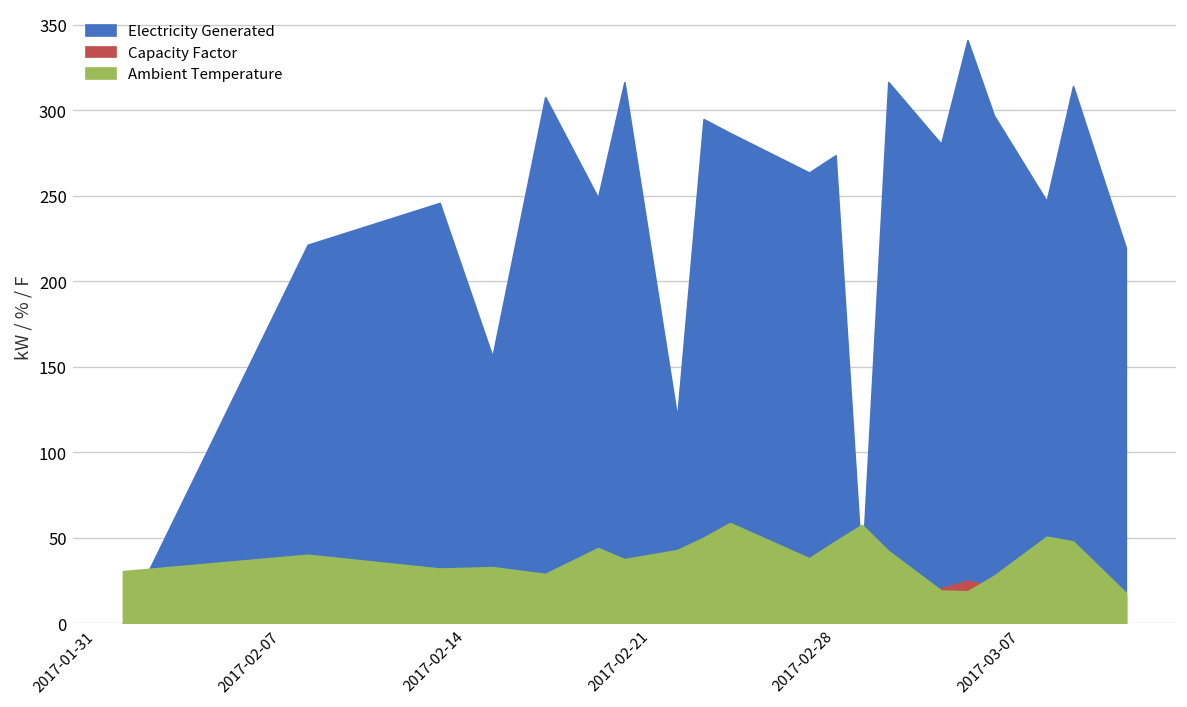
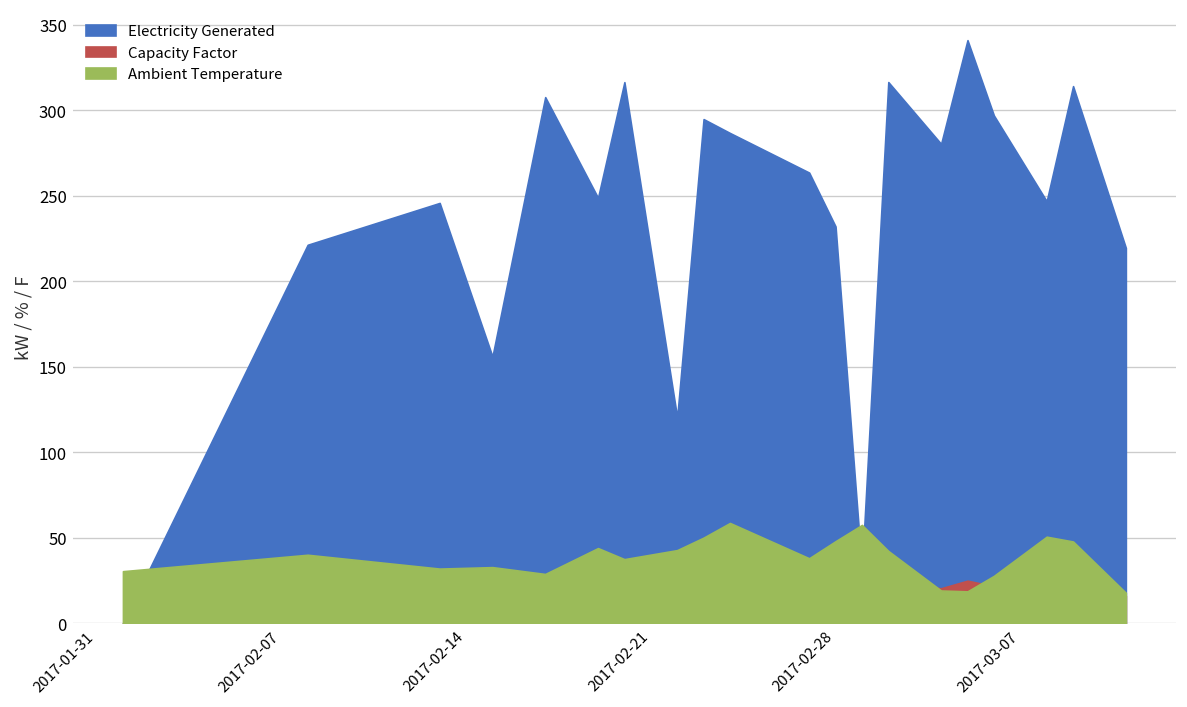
Electricity Generated, 2017-02-28: 274 -> 232
